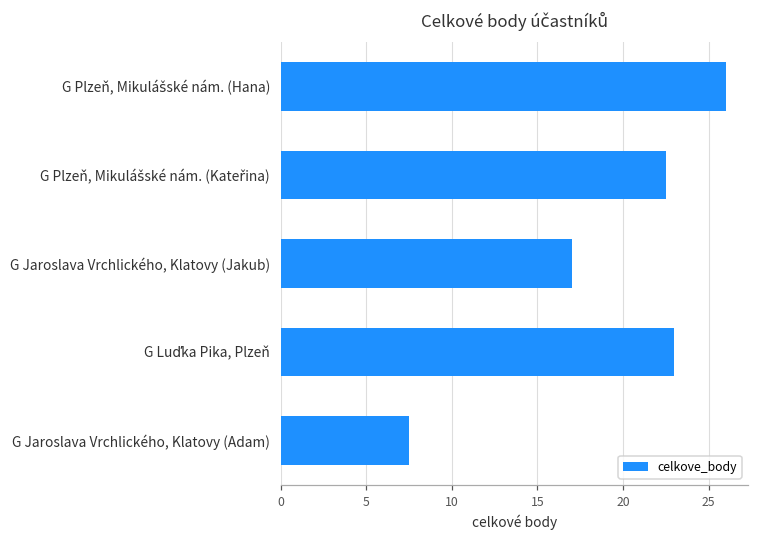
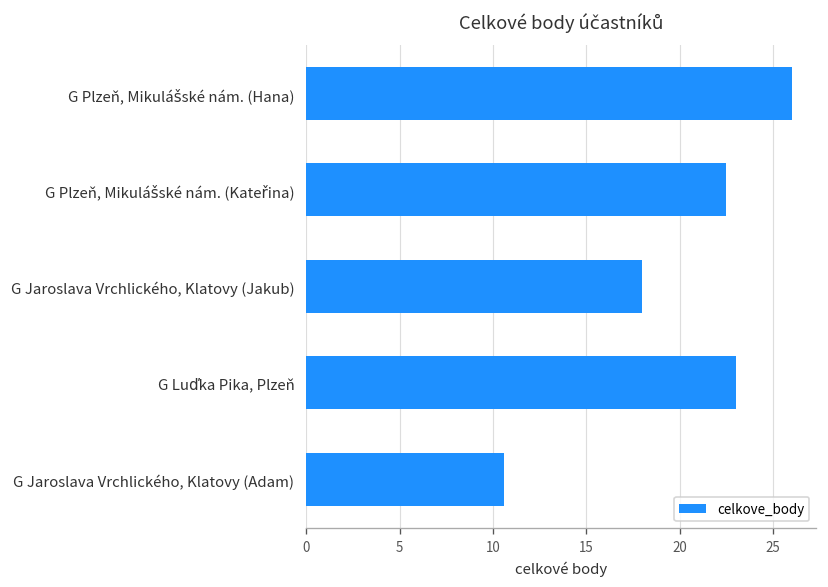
G Jaroslava Vrchlického, Klatovy (Jakub): 17 -> 18
G Jaroslava Vrchlického, Klatovy (Adam): 7.5 -> 10.6
